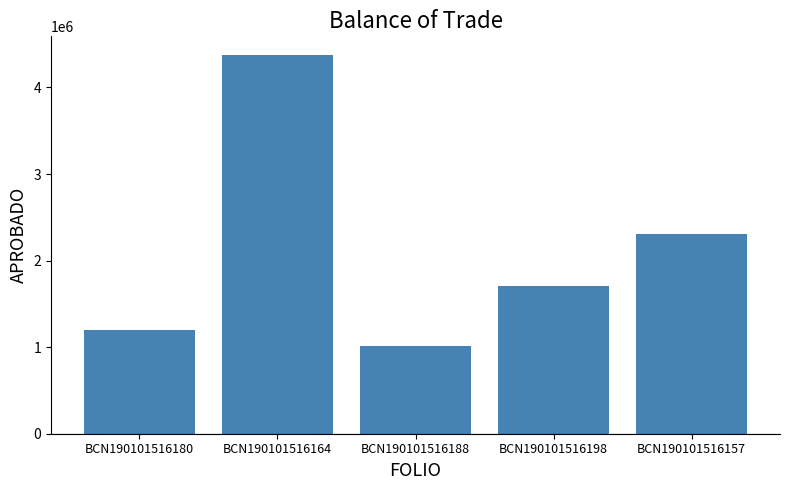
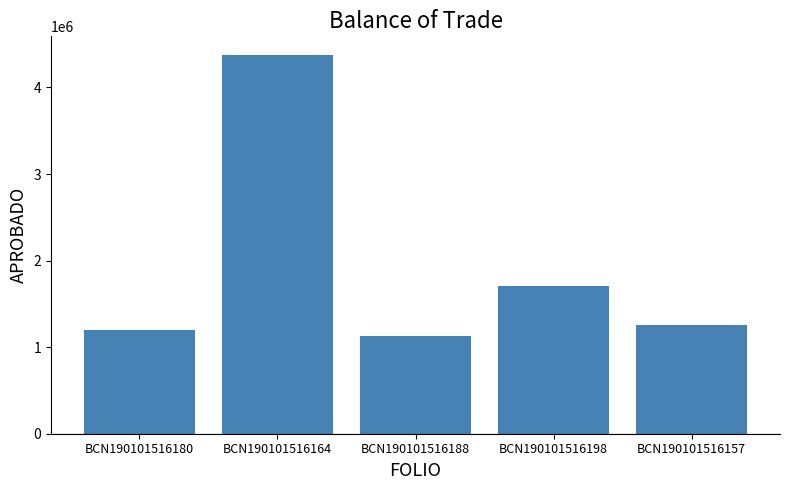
BCN190101516188: 1000000 -> 1100000
BCN190101516157: 2300000 -> 1300000
